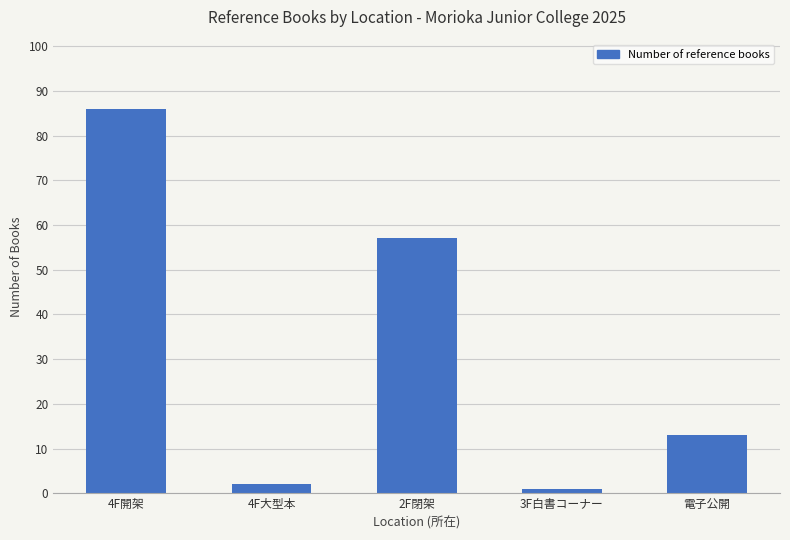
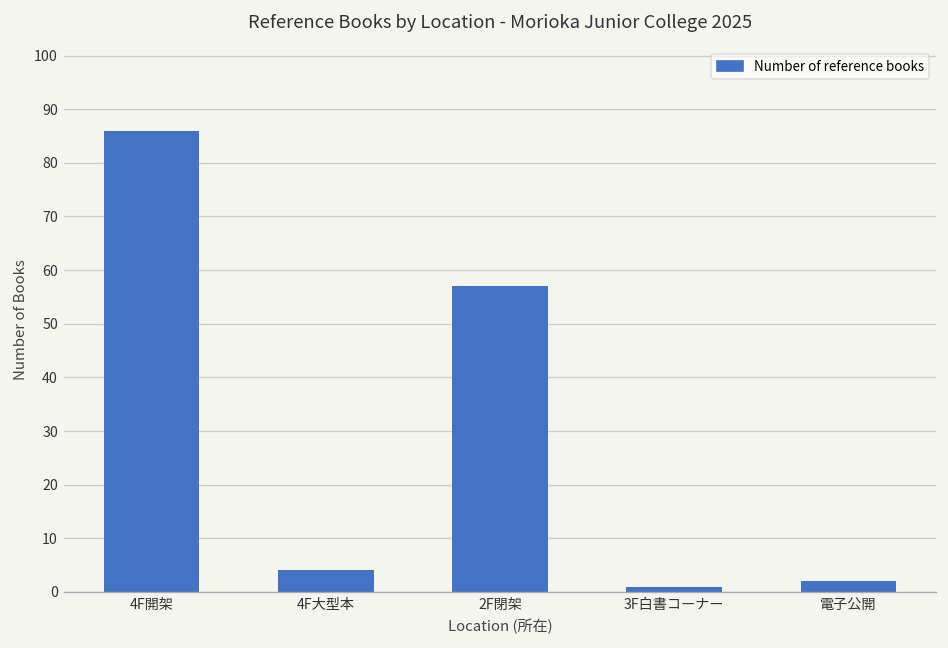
4F大型本: 2 -> 4
電子公開: 13 -> 2
